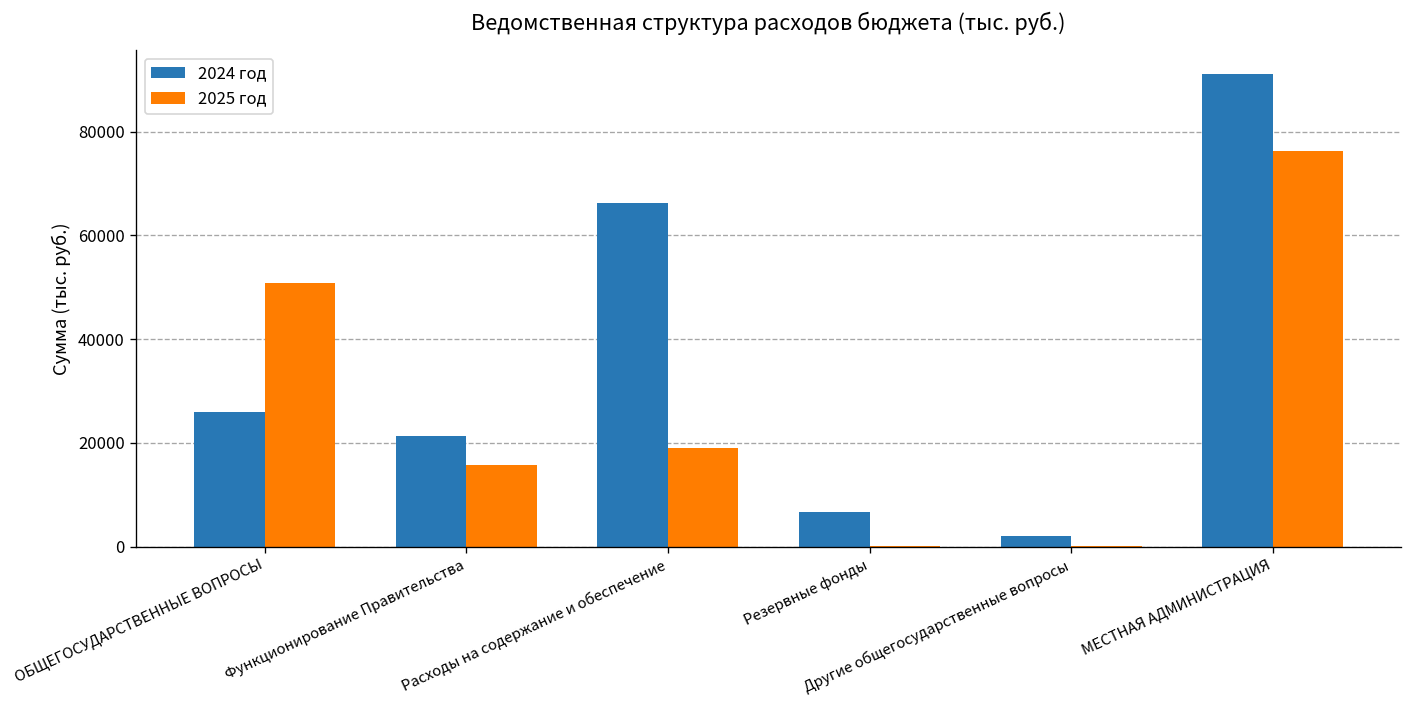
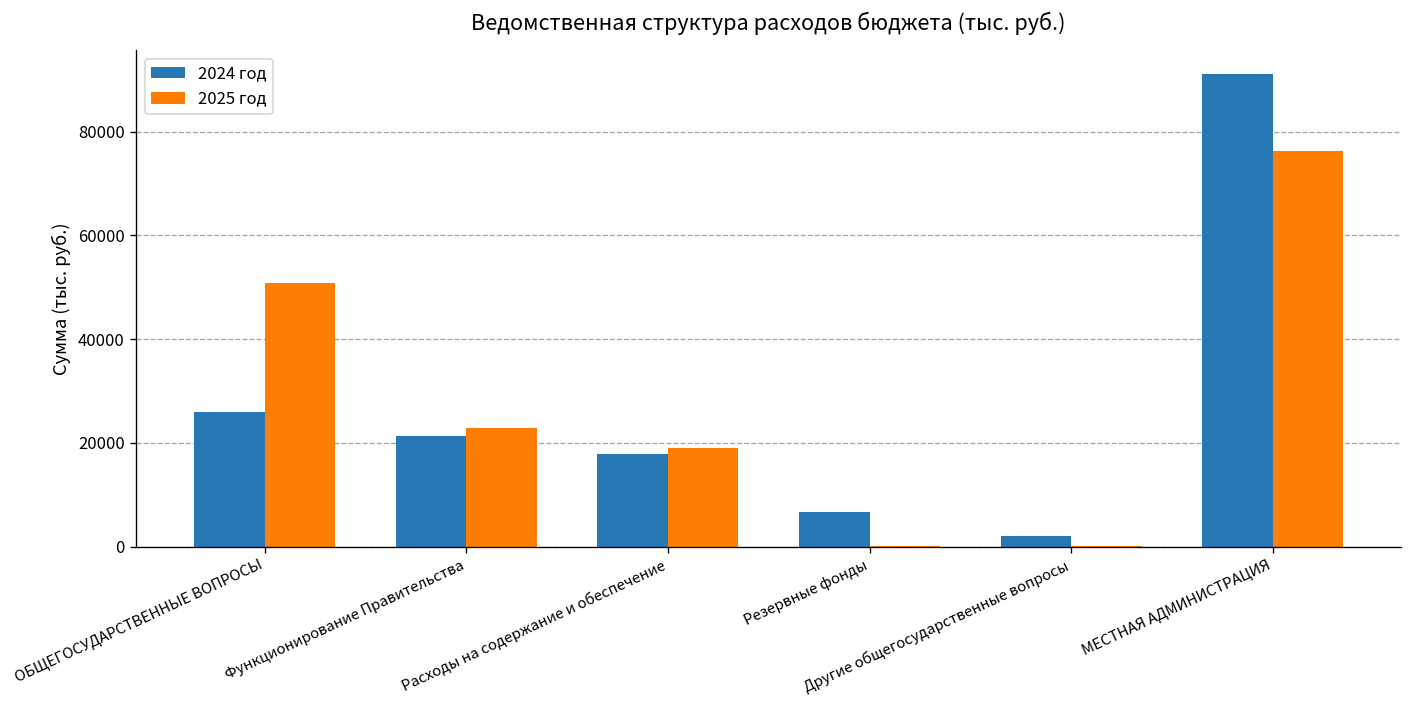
2025 год, Функционирование Правительства: 16000 -> 23000
2024 год, Расходы на содержание и обеспечение: 66000 -> 18000
